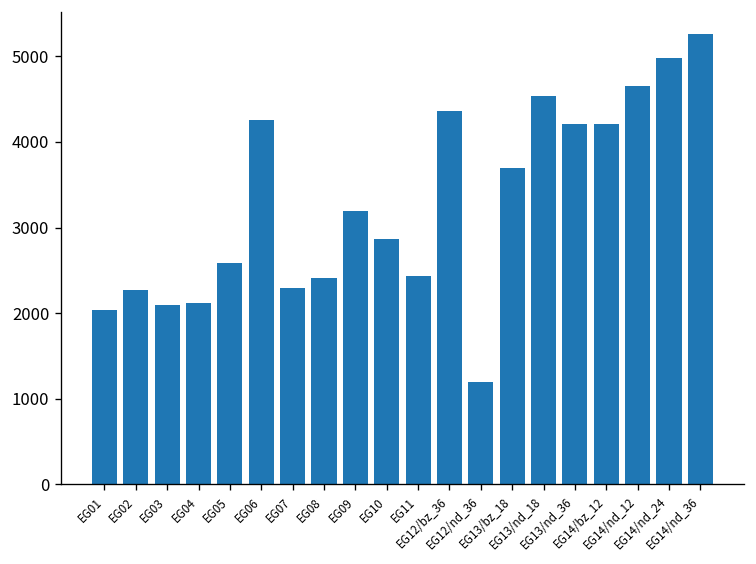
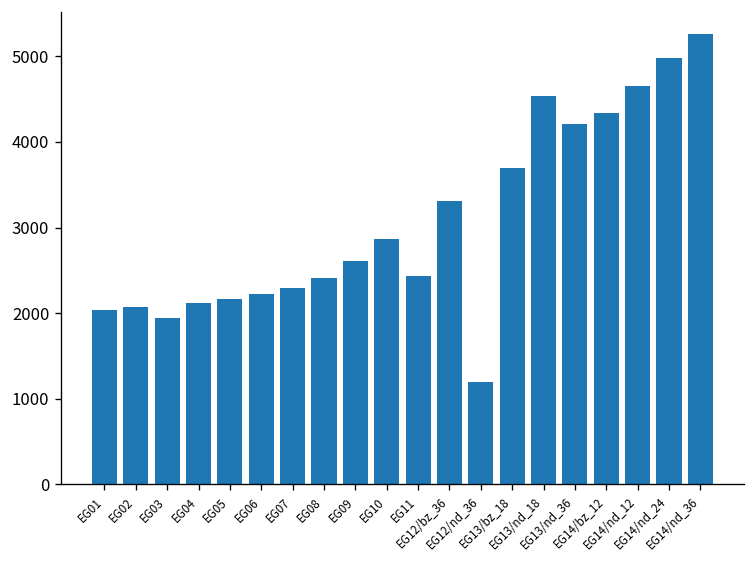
EG02: 2300 -> 2100
EG03: 2100 -> 1900
EG05: 2600 -> 2200
EG06: 4300 -> 2200
EG09: 3200 -> 2600
EG12/bz_36: 4400 -> 3300
EG14/bz_12: 4200 -> 4300
